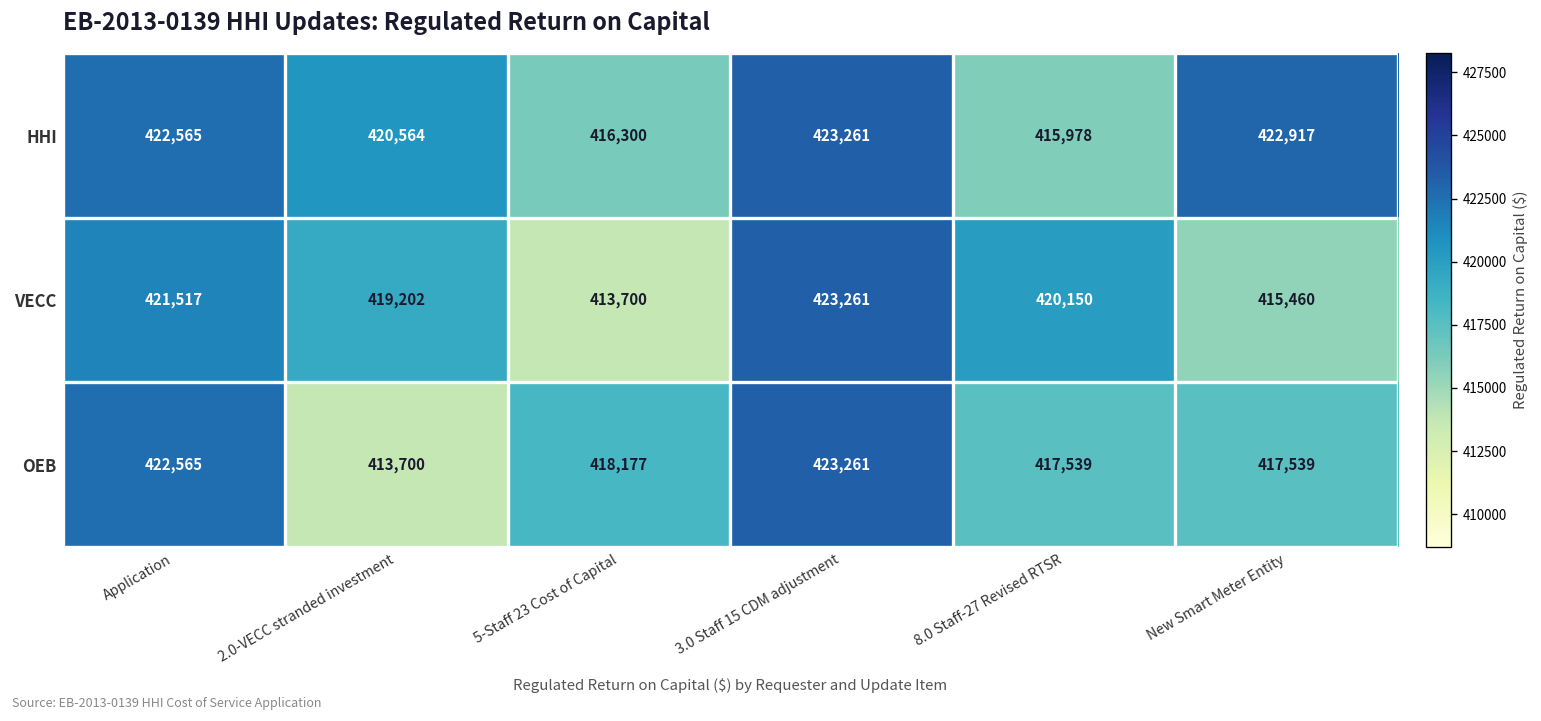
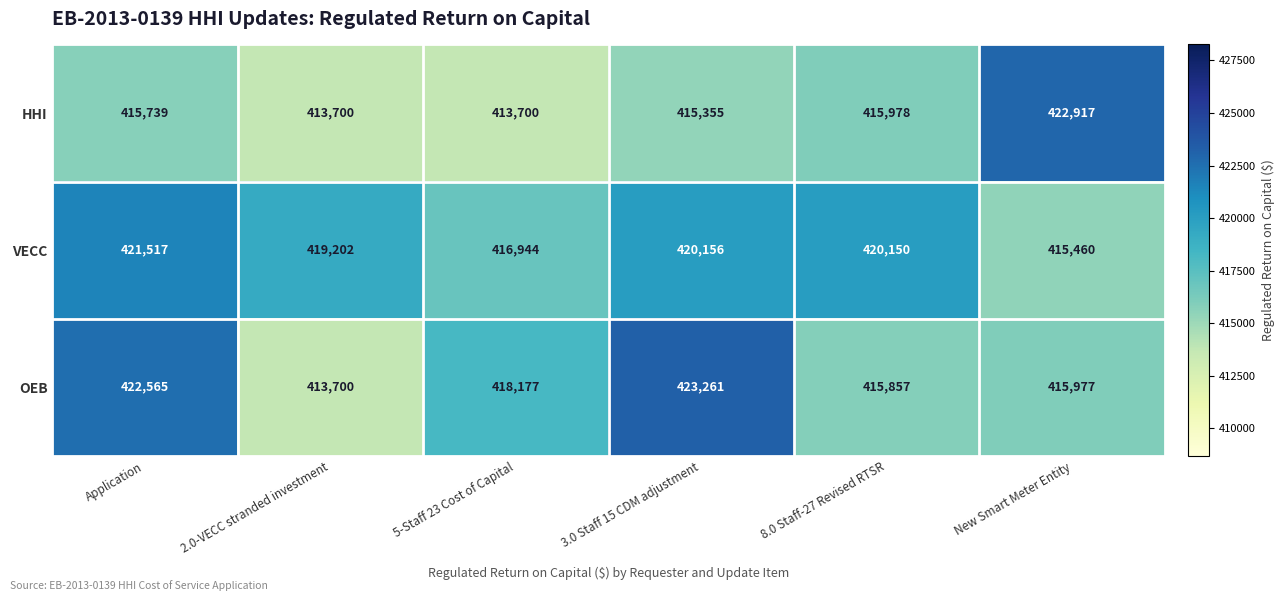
HHI, Application: 422,565 -> 415,739
HHI, 2.0-VECC stranded investment: 420,564 -> 413,700
HHI, 5-Staff 23 Cost of Capital: 416,300 -> 413,700
HHI, 3.0 Staff 15 CDM adjustment: 423,261 -> 415,355
VECC, 5-Staff 23 Cost of Capital: 413,700 -> 416,944
VECC, 3.0 Staff 15 CDM adjustment: 423,261 -> 420,156
OEB, 8.0 Staff-27 Revised RTSR: 417,539 -> 415,857
OEB, New Smart Meter Entity: 417,539 -> 415,977
